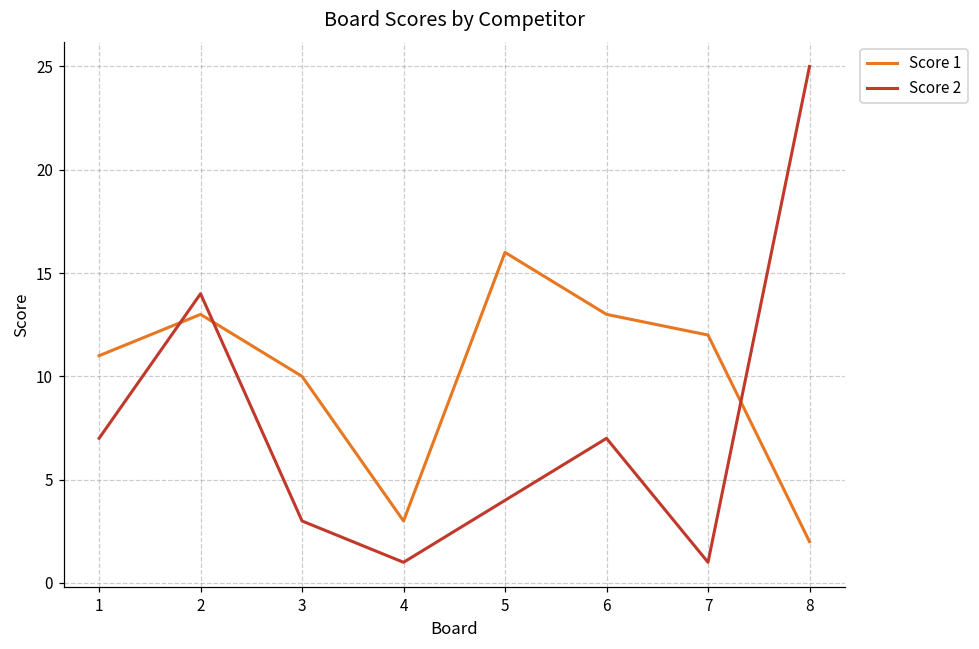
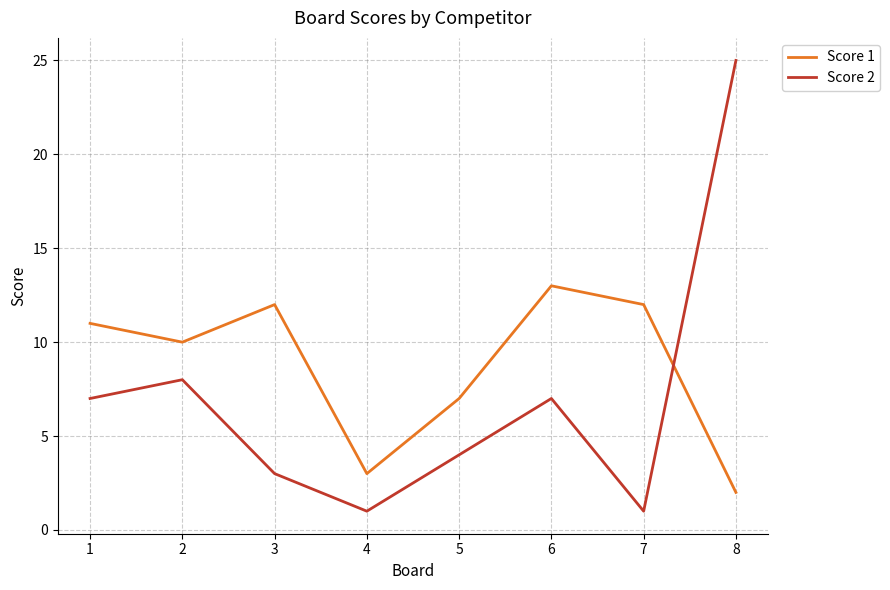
Score 1, 2: 13 -> 10
Score 2, 2: 14 -> 8
Score 1, 3: 10 -> 12
Score 1, 5: 16 -> 7
